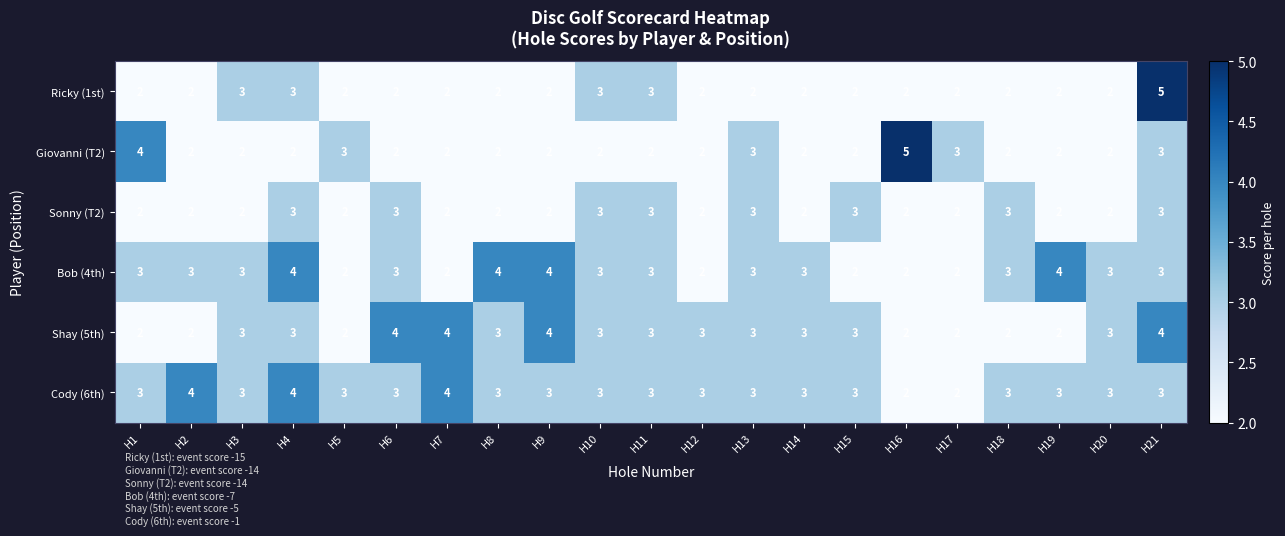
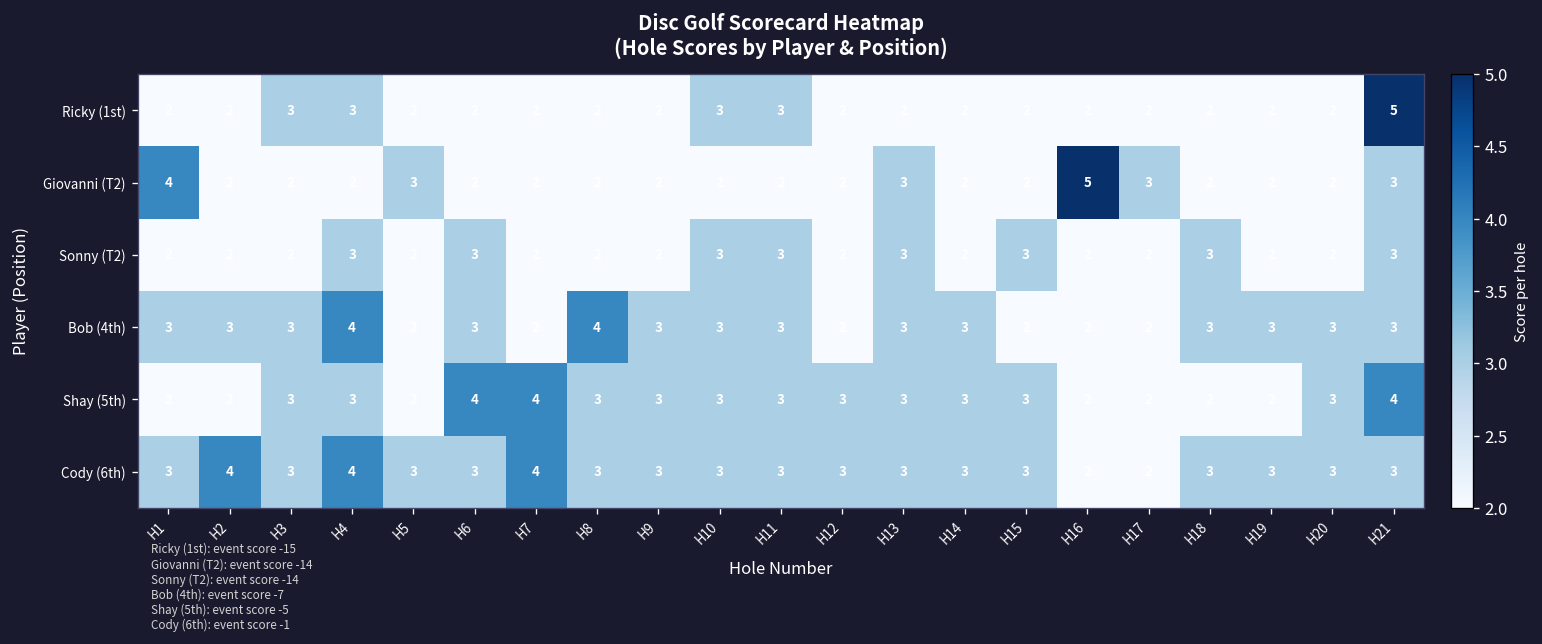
Bob (4th), H9: 4 -> 3
Bob (4th), H19: 4 -> 3
Shay (5th), H9: 4 -> 3
